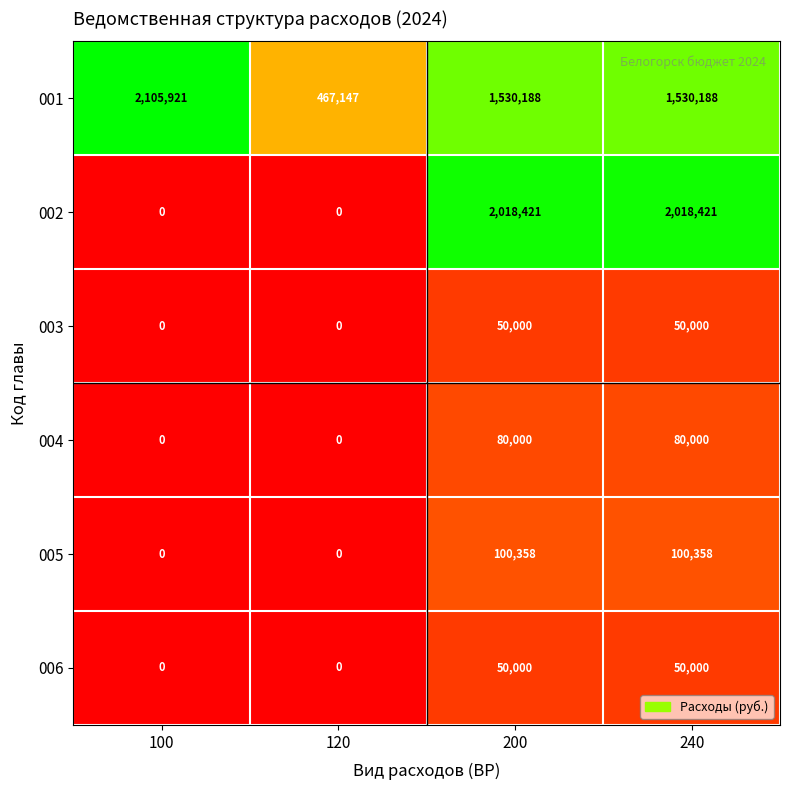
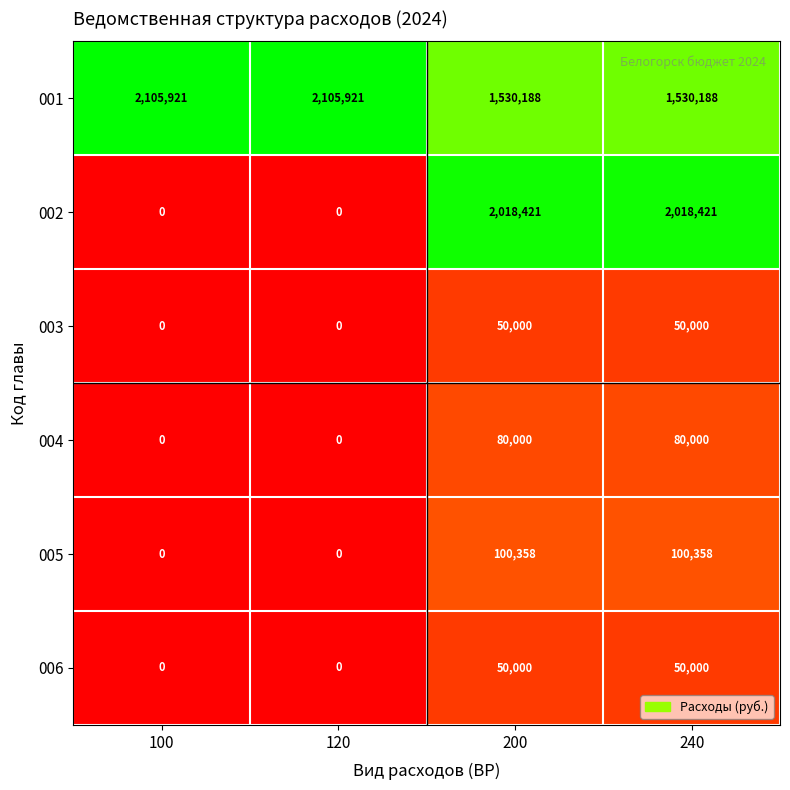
001, 120: 467,147 -> 2,105,921
